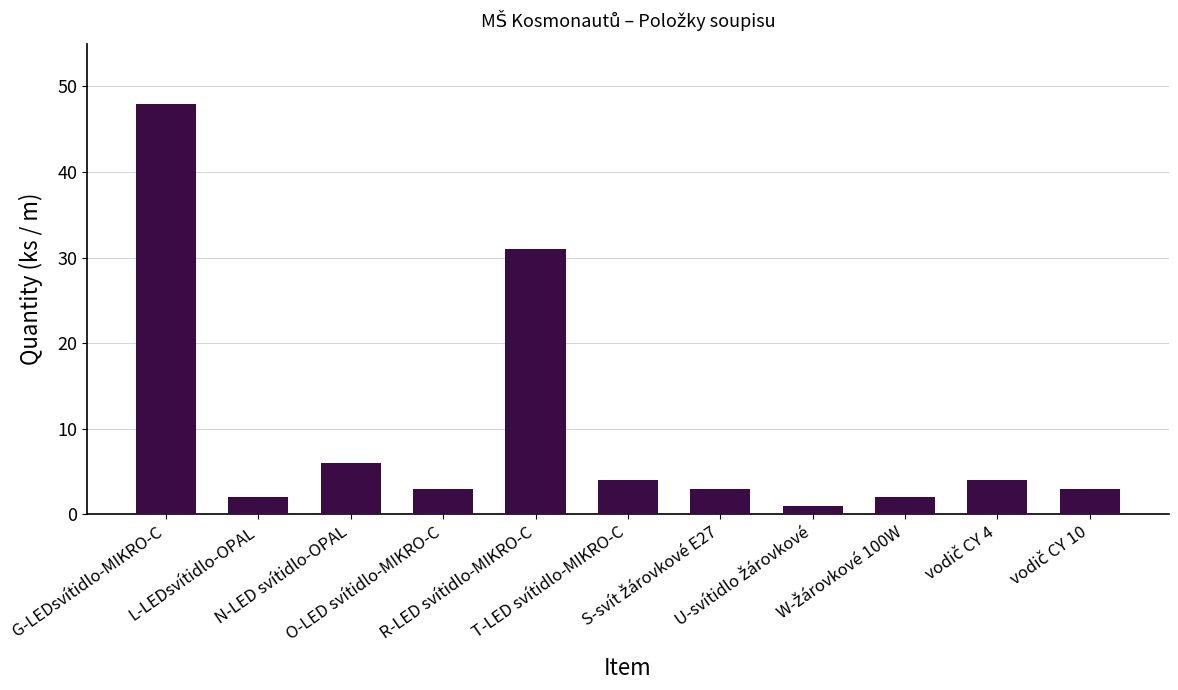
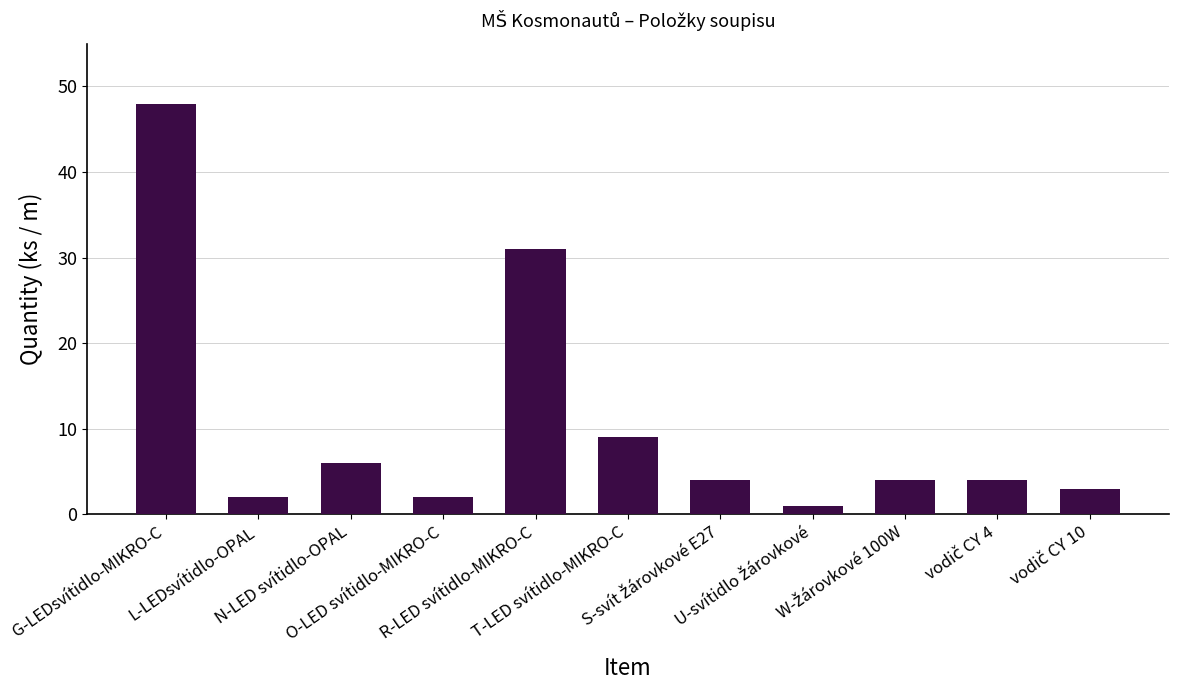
O-LED svítidlo-MIKRO-C: 3 -> 2
T-LED svítidlo-MIKRO-C: 4 -> 9
S-svít žárovkové E27: 3 -> 4
W-žárovkové 100W: 2 -> 4
